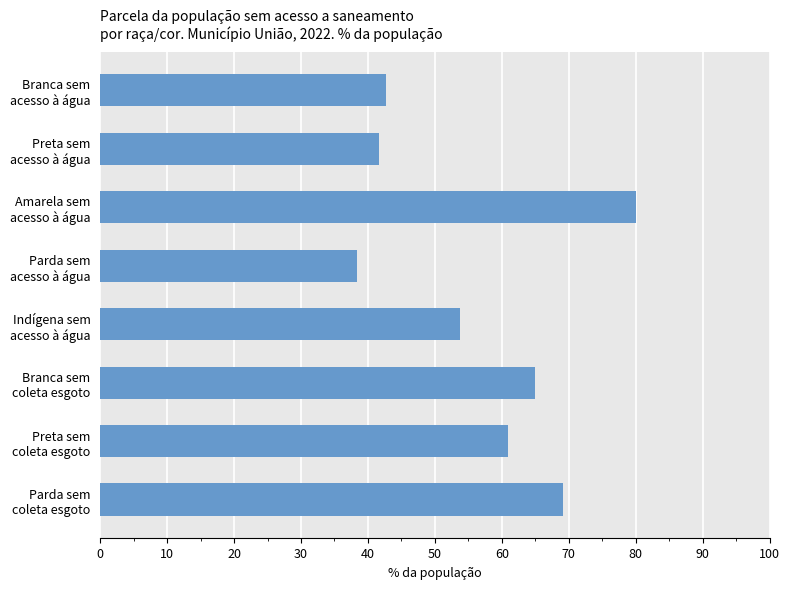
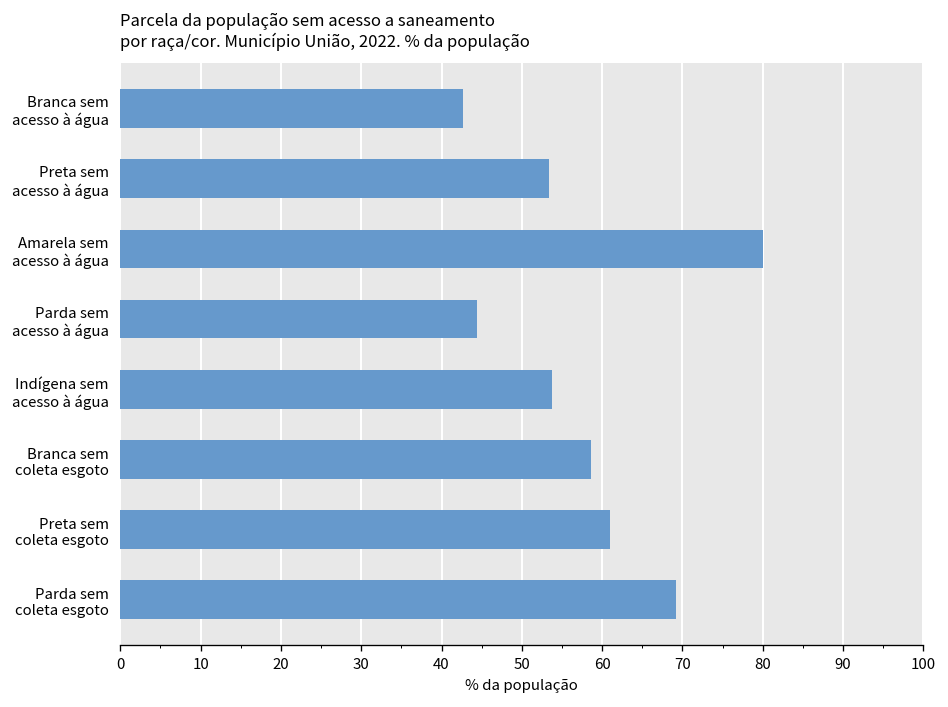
Preta sem acesso à água: 42 -> 53
Parda sem acesso à água: 38 -> 44
Branca sem coleta esgoto: 65 -> 59
